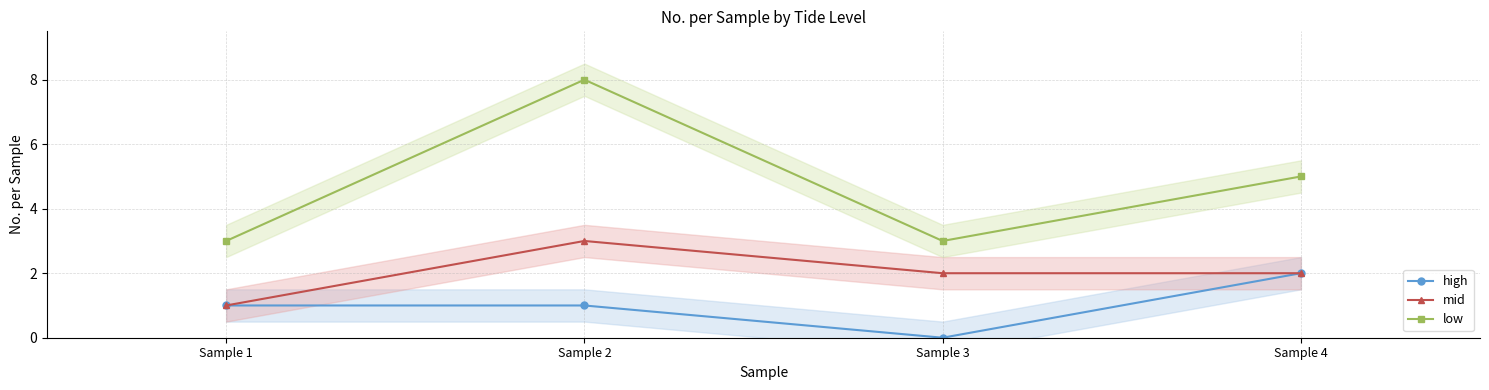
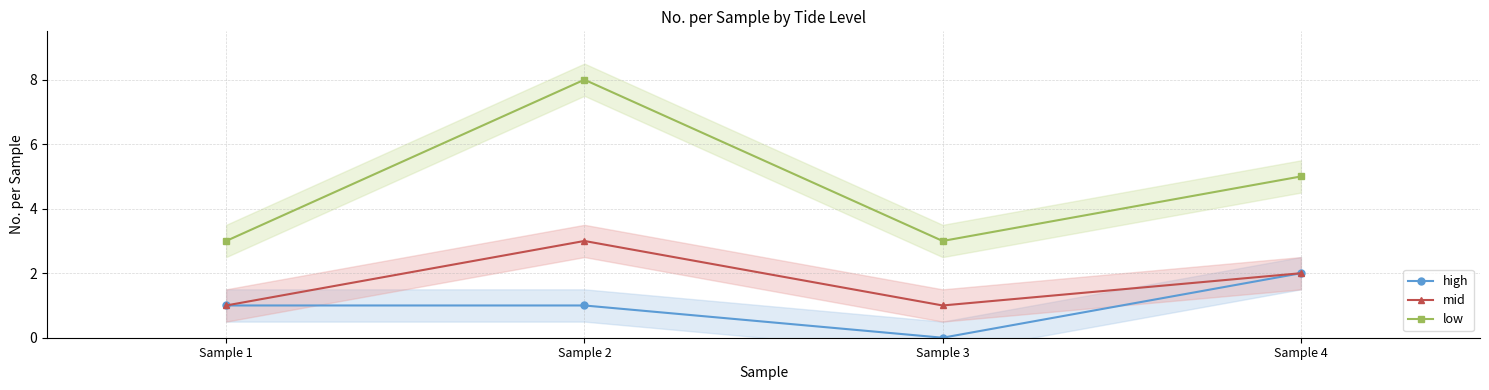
mid, Sample 3: 2 -> 1
